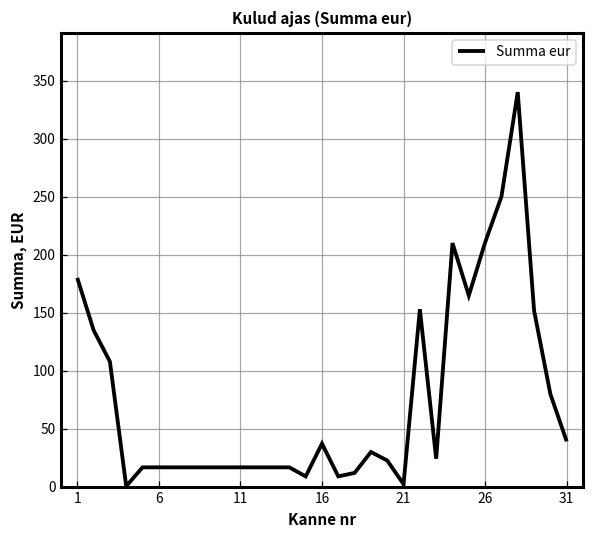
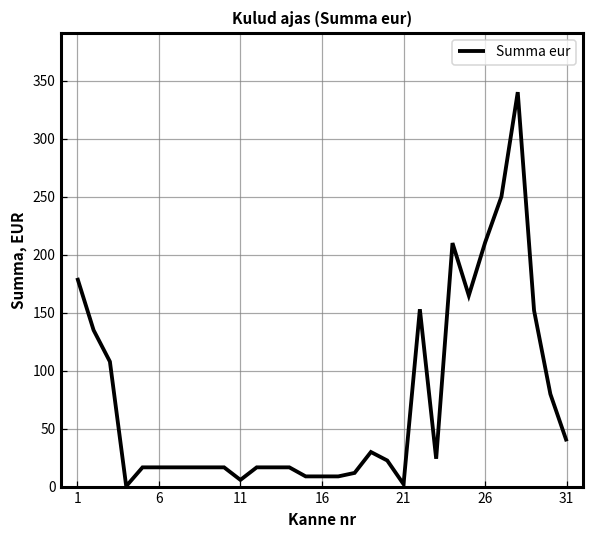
11: 17 -> 6
16: 37 -> 9
